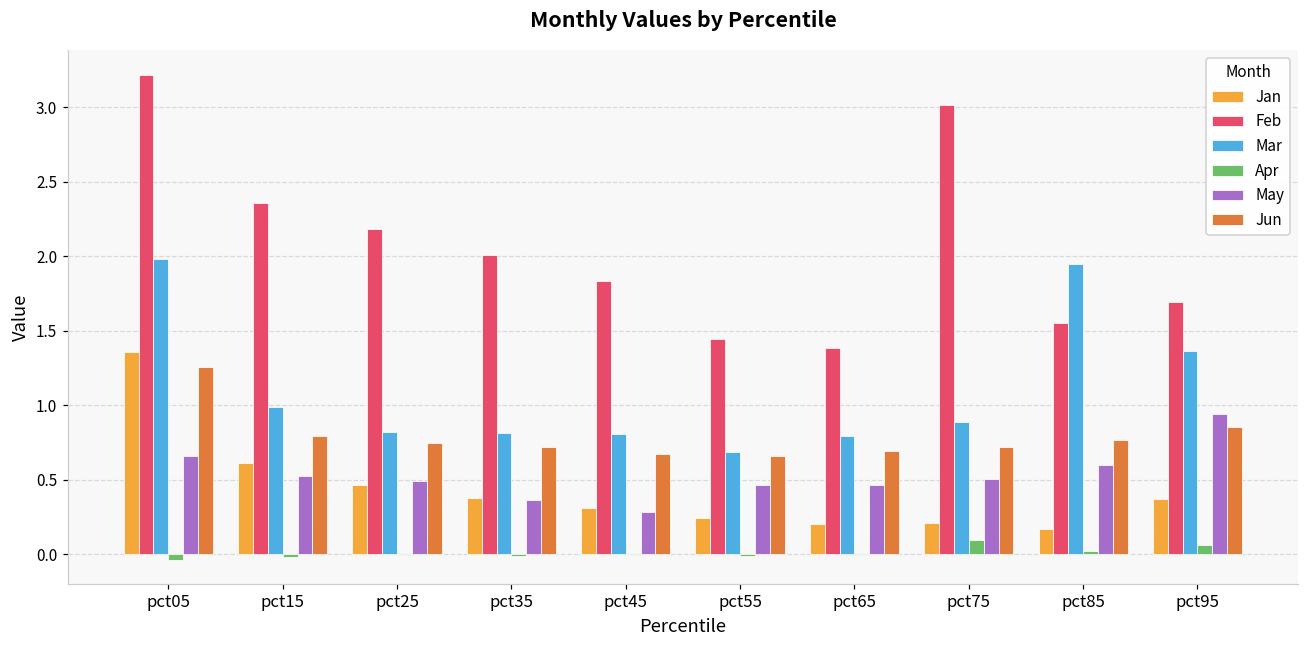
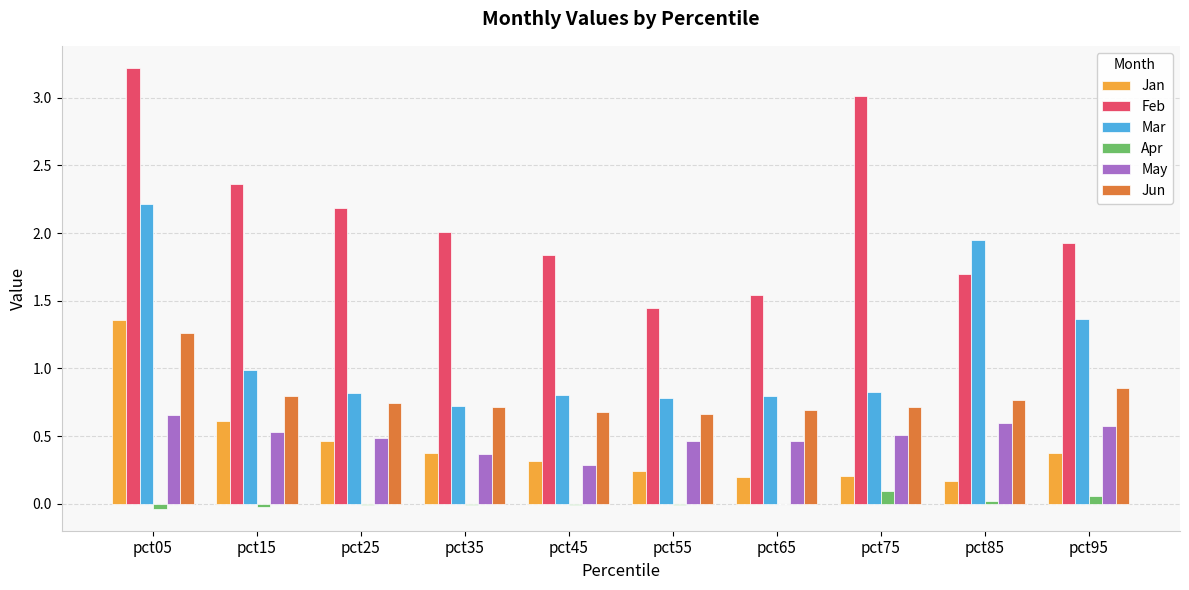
Mar, pct05: 1.98 -> 2.22
Mar, pct35: 0.81 -> 0.72
Mar, pct55: 0.68 -> 0.78
Feb, pct65: 1.39 -> 1.54
Mar, pct75: 0.89 -> 0.82
Feb, pct85: 1.55 -> 1.70
Feb, pct95: 1.70 -> 1.92
May, pct95: 0.94 -> 0.58
